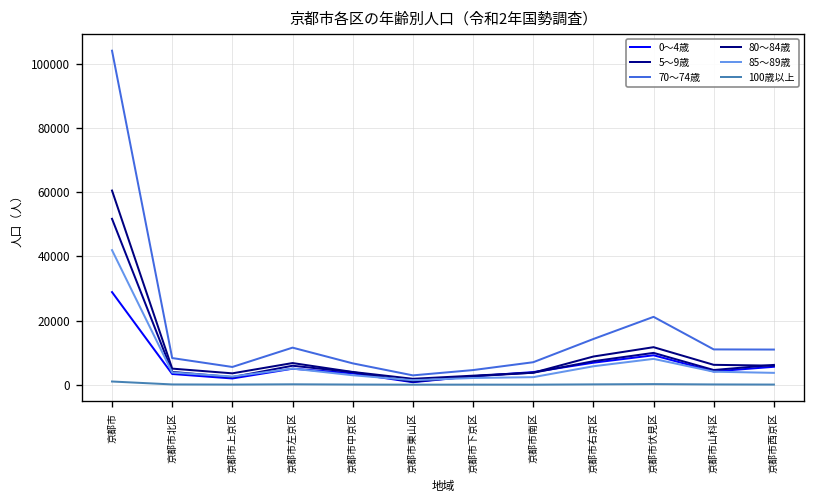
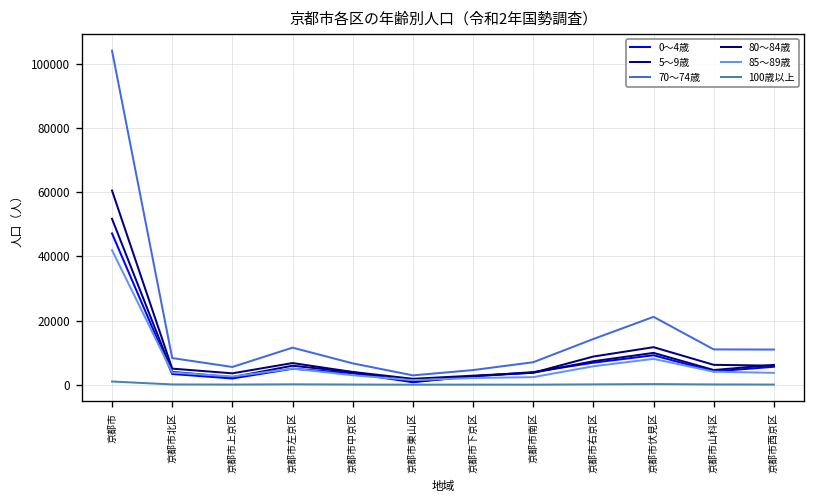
0〜4歳, 京都市: 29000 -> 47000
